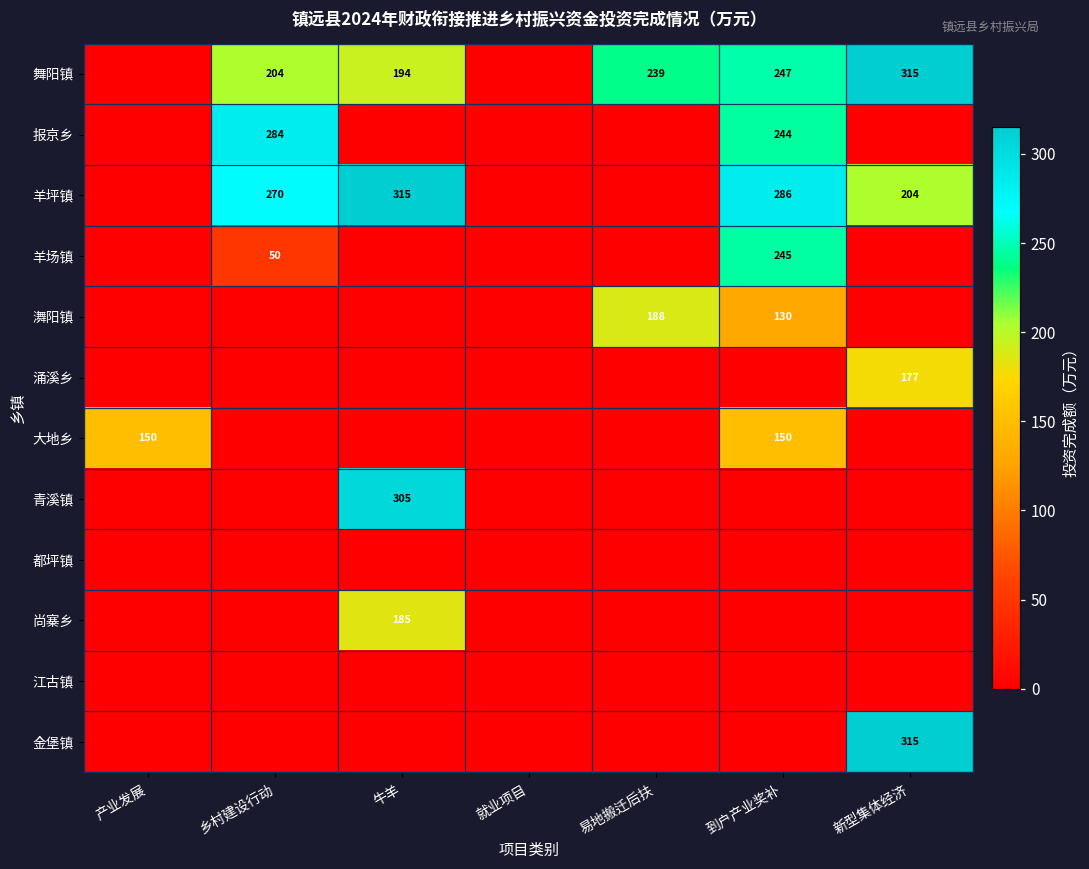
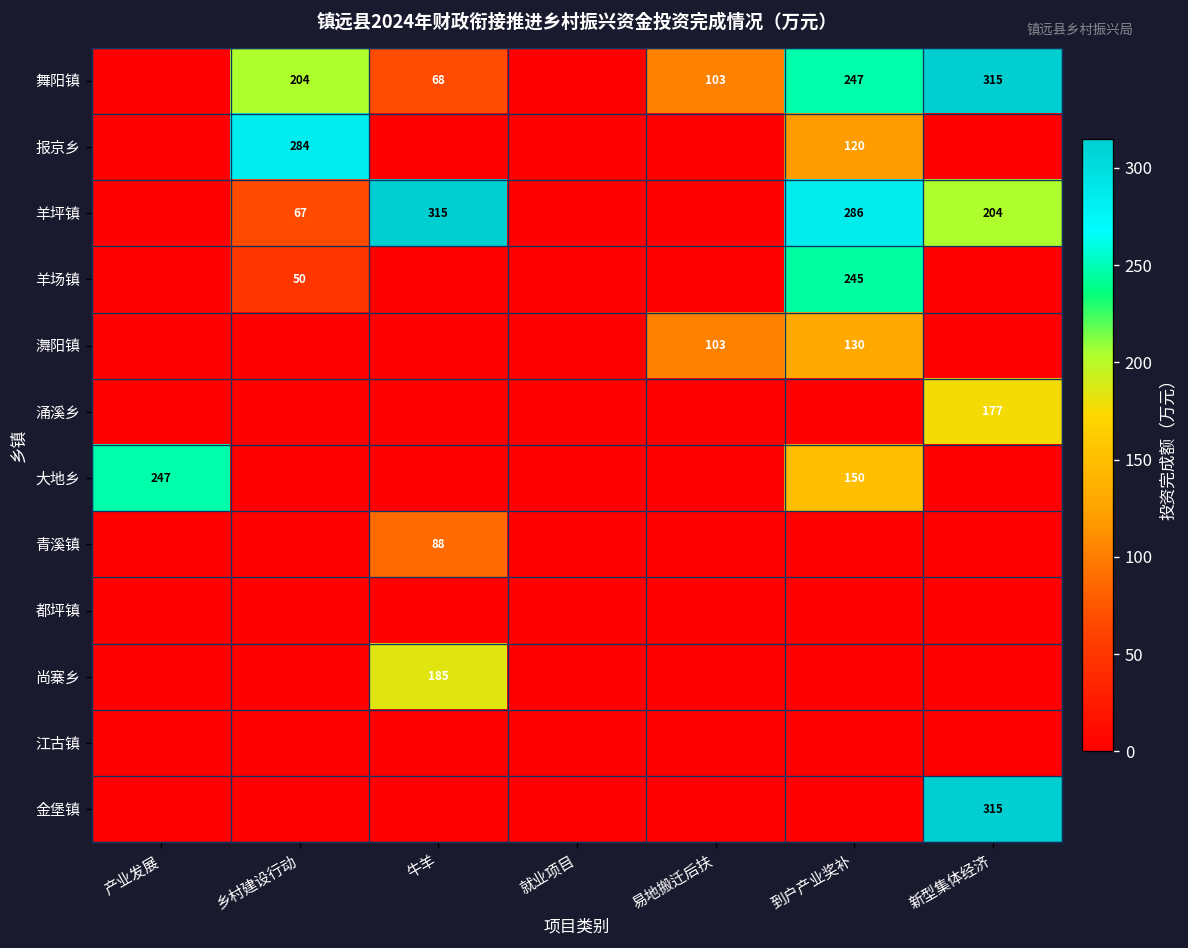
舞阳镇, 牛羊: 194 -> 68
舞阳镇, 易地搬迁后扶: 239 -> 103
报京乡, 到户产业奖补: 244 -> 120
羊坪镇, 乡村建设行动: 270 -> 67
㵲阳镇, 易地搬迁后扶: 188 -> 103
大地乡, 产业发展: 150 -> 247
青溪镇, 牛羊: 305 -> 88
